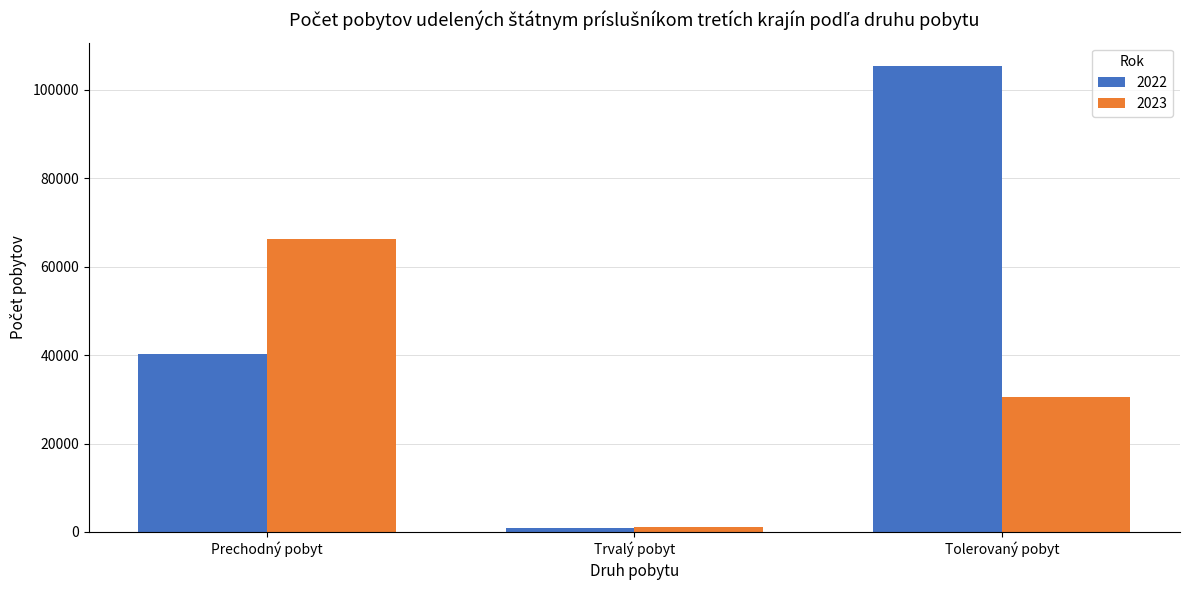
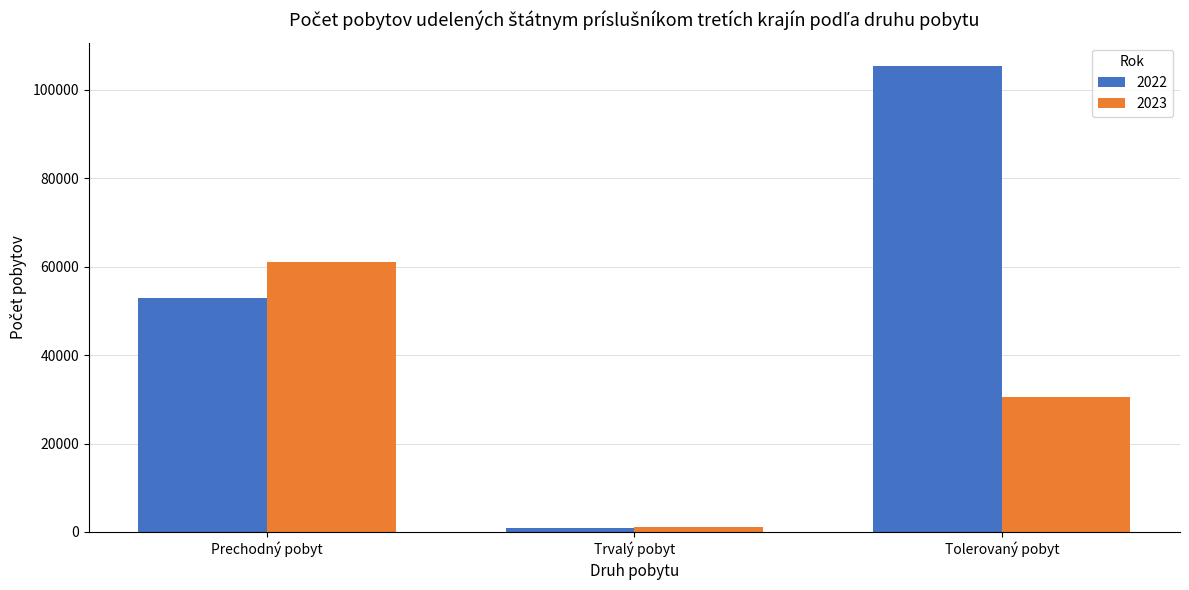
2022, Prechodný pobyt: 40000 -> 53000
2023, Prechodný pobyt: 66000 -> 61000
